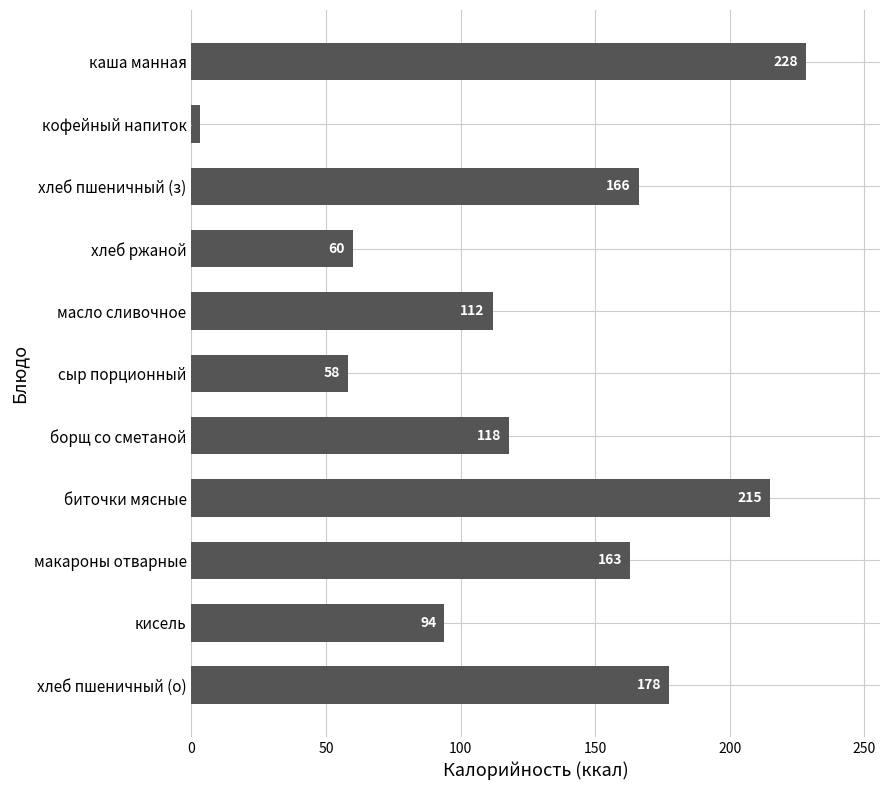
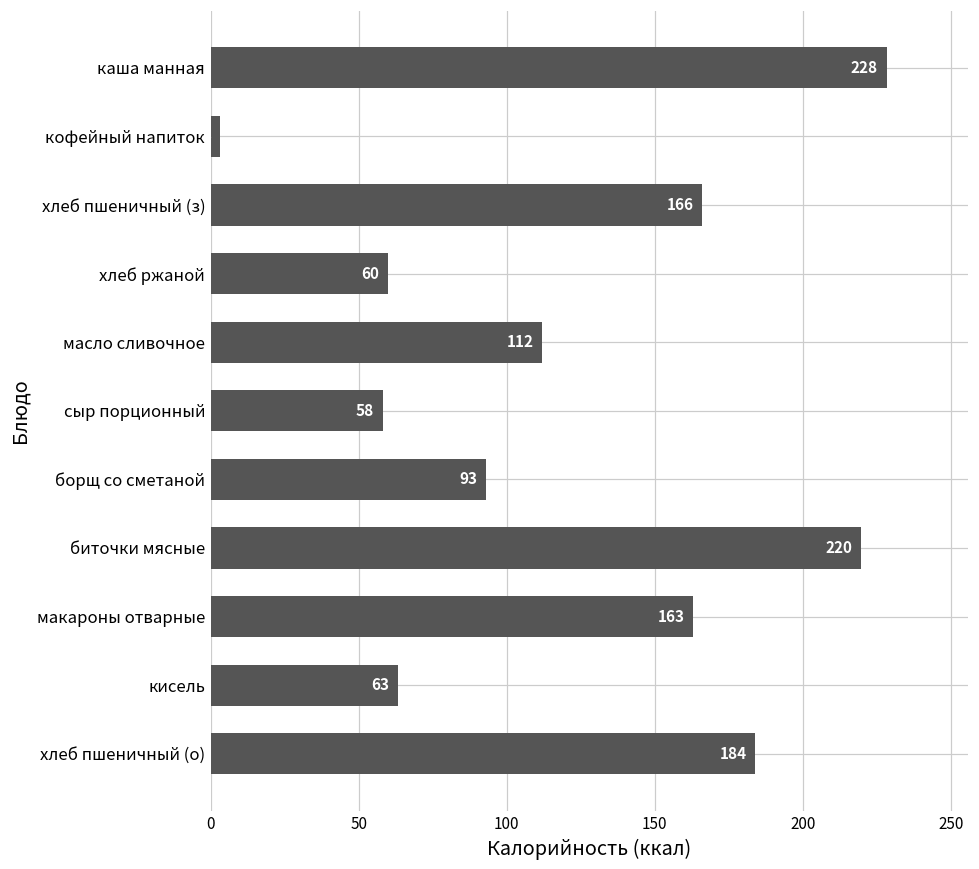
борщ со сметаной: 118 -> 93
биточки мясные: 215 -> 220
кисель: 94 -> 63
хлеб пшеничный (о): 178 -> 184
